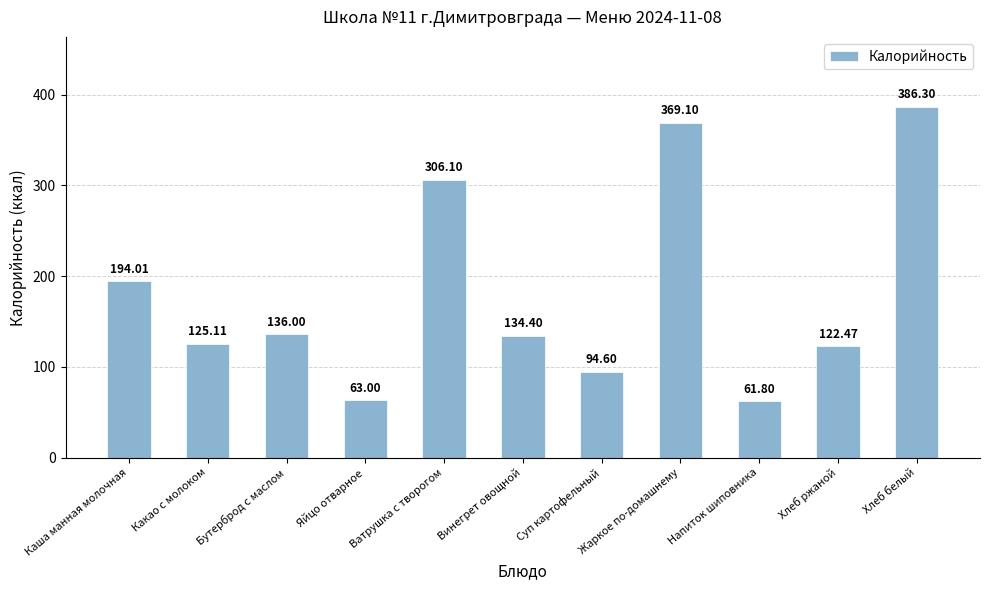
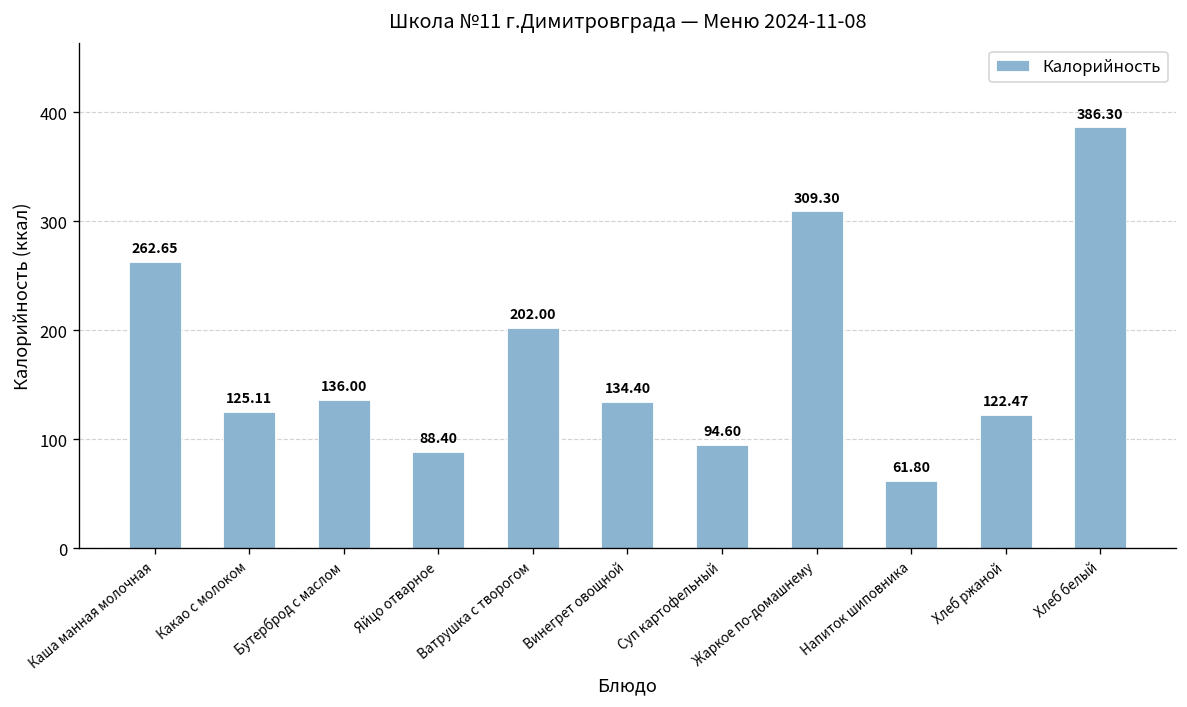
Каша манная молочная: 194.01 -> 262.65
Яйцо отварное: 63.00 -> 88.40
Ватрушка с творогом: 306.10 -> 202.00
Жаркое по-домашнему: 369.10 -> 309.30
